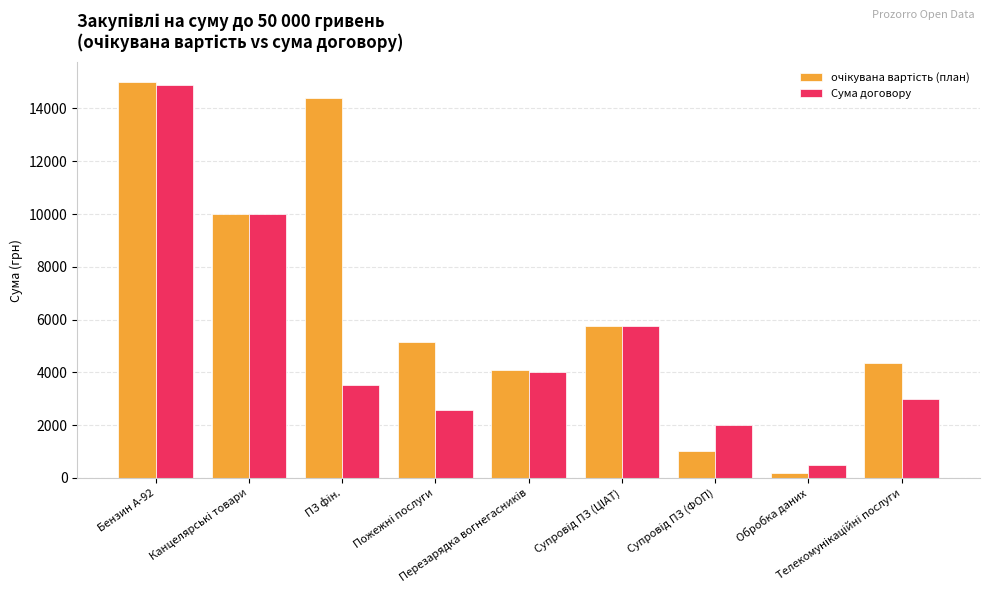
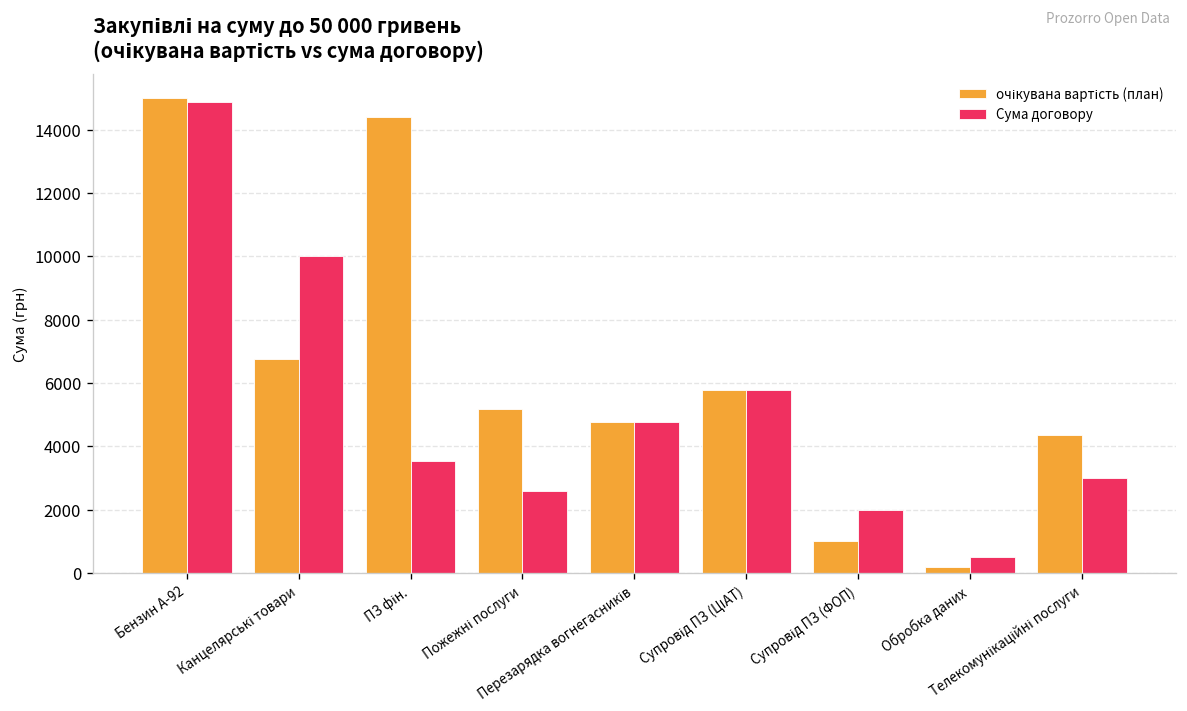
очікувана вартість (план), Канцелярські товари: 10000 -> 6700
очікувана вартість (план), Перезарядка вогнегасників: 4100 -> 4800
Сума договору, Перезарядка вогнегасників: 4000 -> 4800
